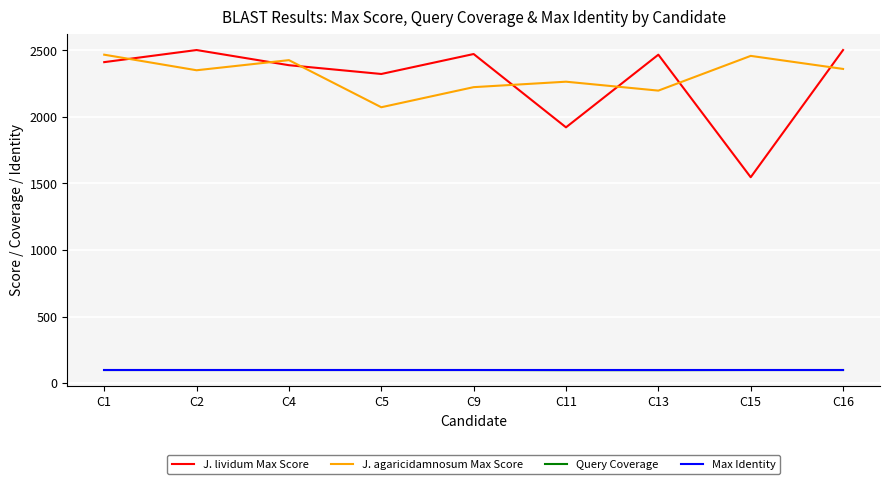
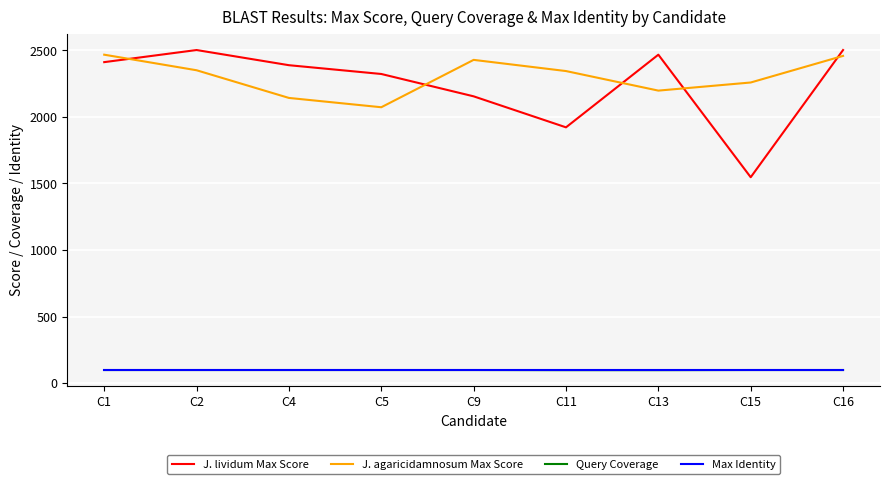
J. agaricidamnosum Max Score, C4: 2430 -> 2140
J. lividum Max Score, C9: 2470 -> 2160
J. agaricidamnosum Max Score, C9: 2220 -> 2430
J. agaricidamnosum Max Score, C11: 2270 -> 2350
J. agaricidamnosum Max Score, C15: 2460 -> 2260
J. agaricidamnosum Max Score, C16: 2360 -> 2460
